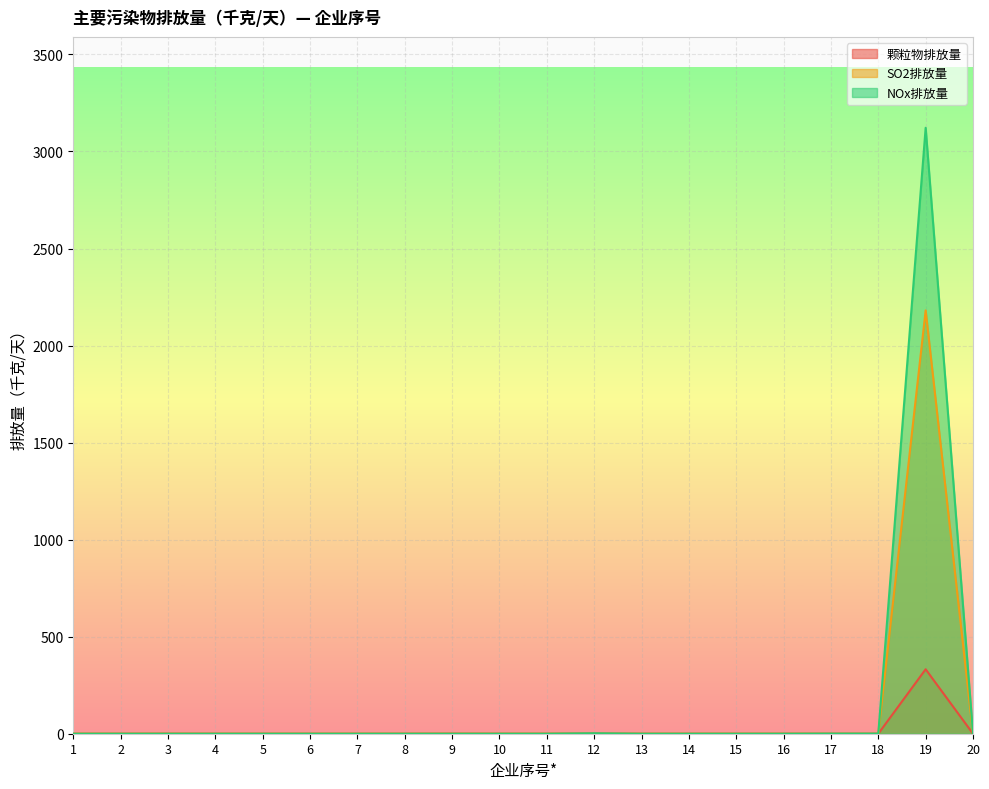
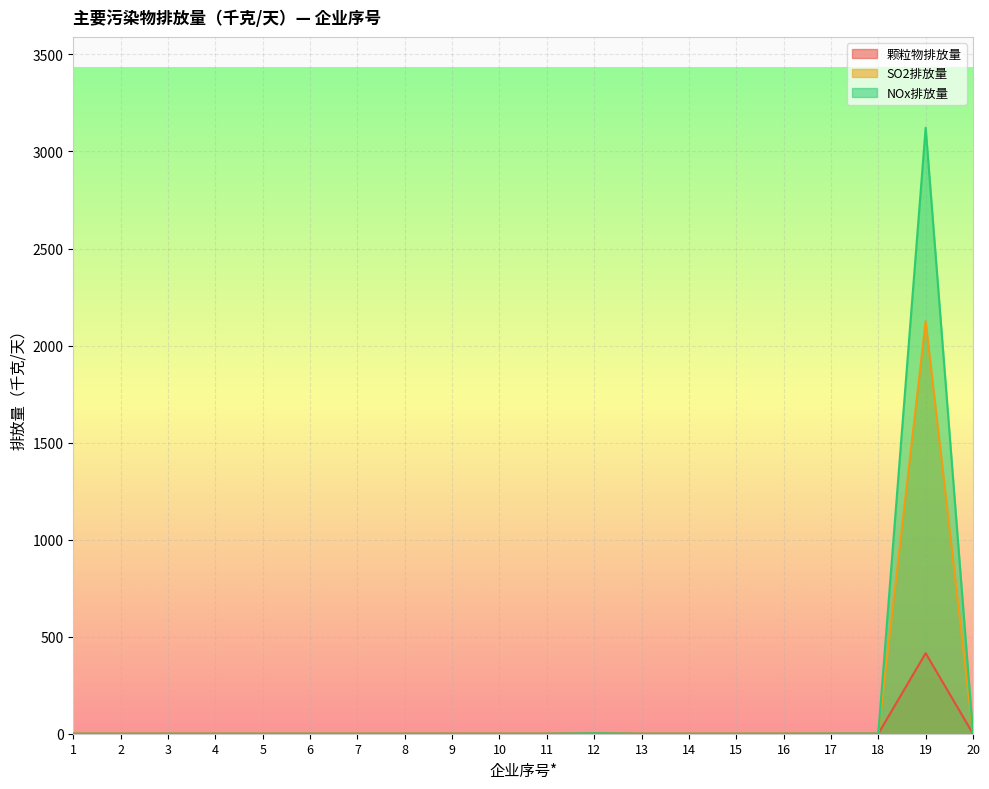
颗粒物排放量, 19: 330 -> 420
SO2排放量, 19: 2180 -> 2130
